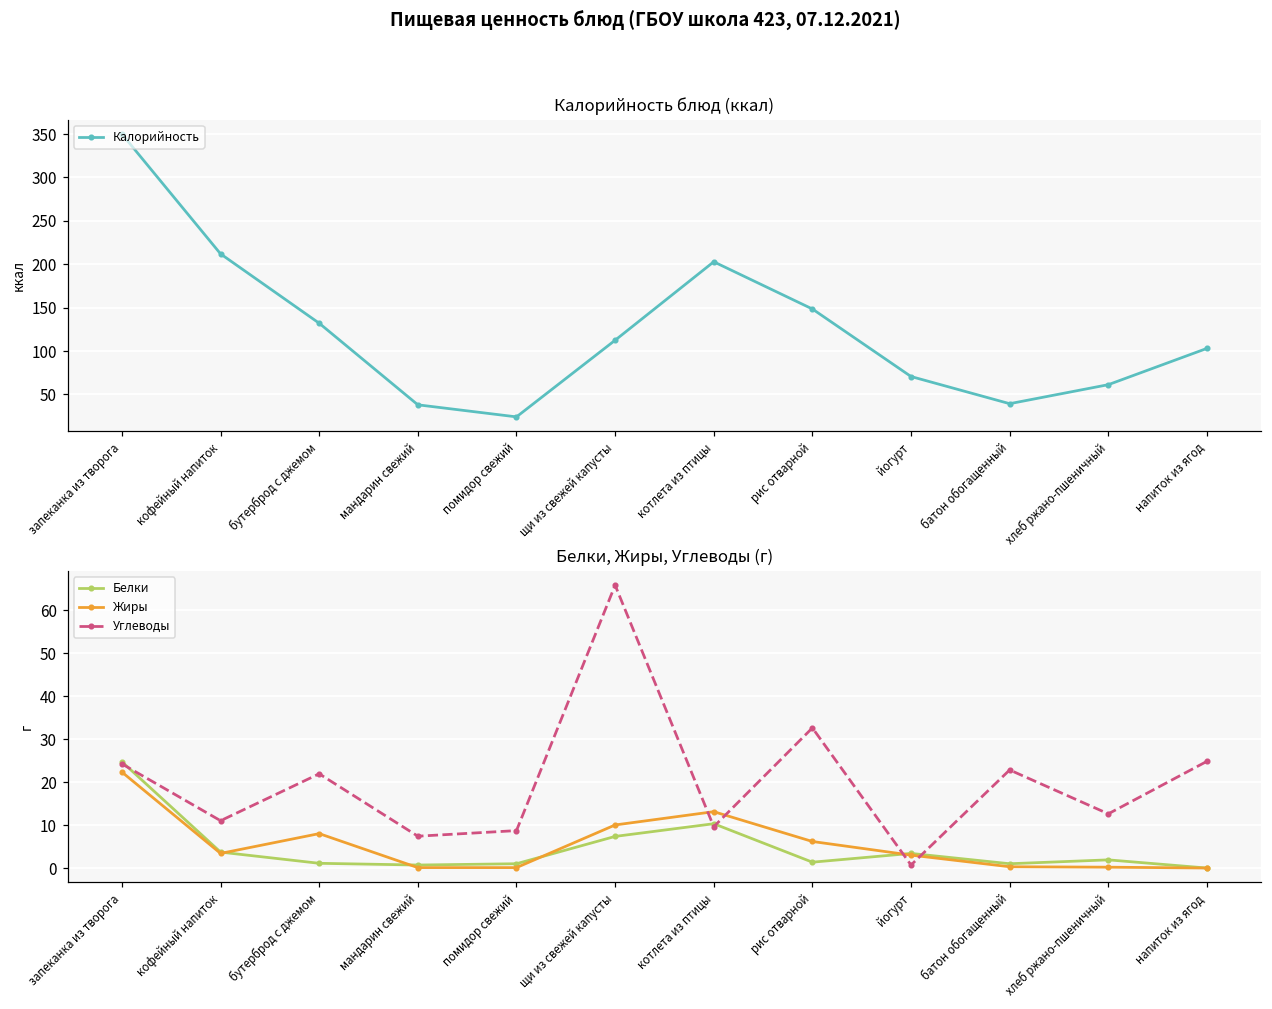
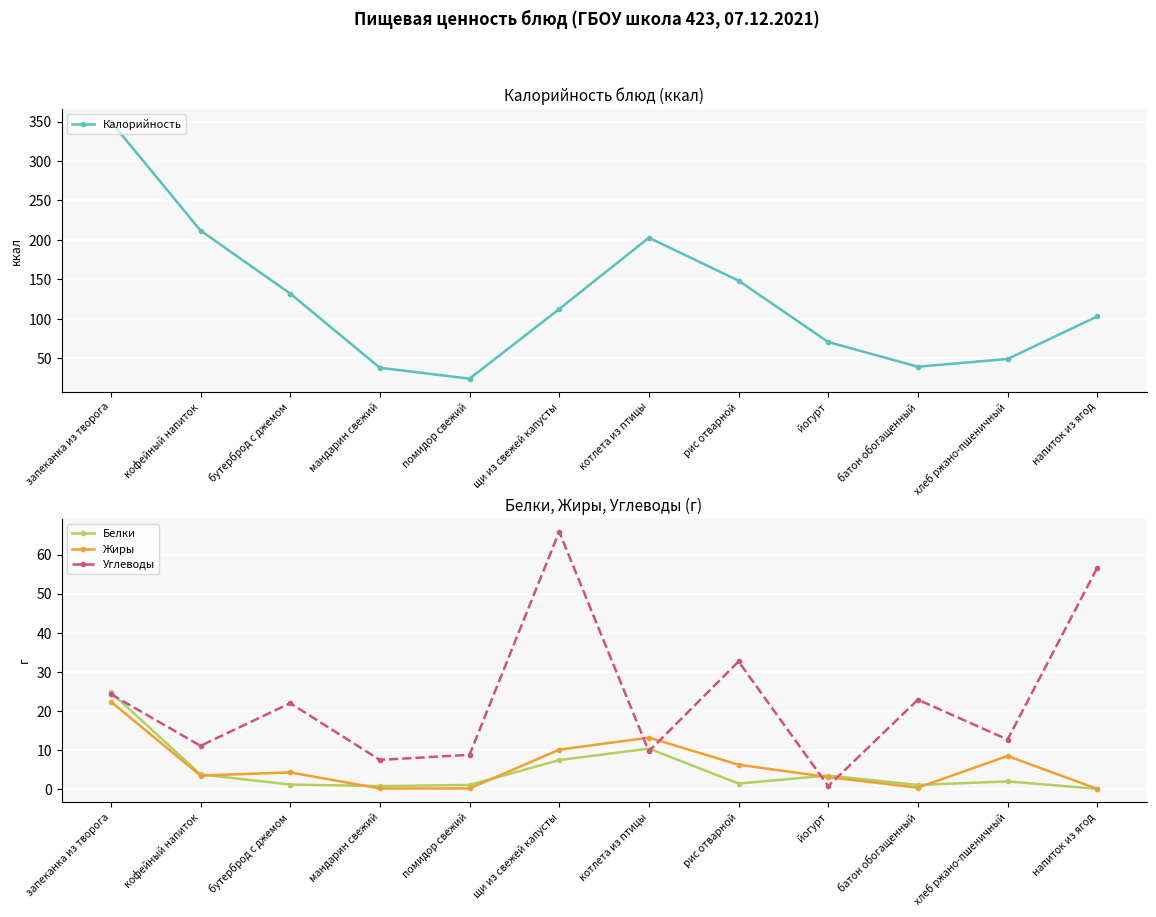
Калорийность блюд (ккал), хлеб ржано-пшеничный: 60 -> 50
Белки, Жиры, Углеводы (г), Жиры, бутерброд с джемом: 8 -> 4
Белки, Жиры, Углеводы (г), Жиры, хлеб ржано-пшеничный: 0 -> 9
Белки, Жиры, Углеводы (г), Углеводы, напиток из ягод: 25 -> 57
